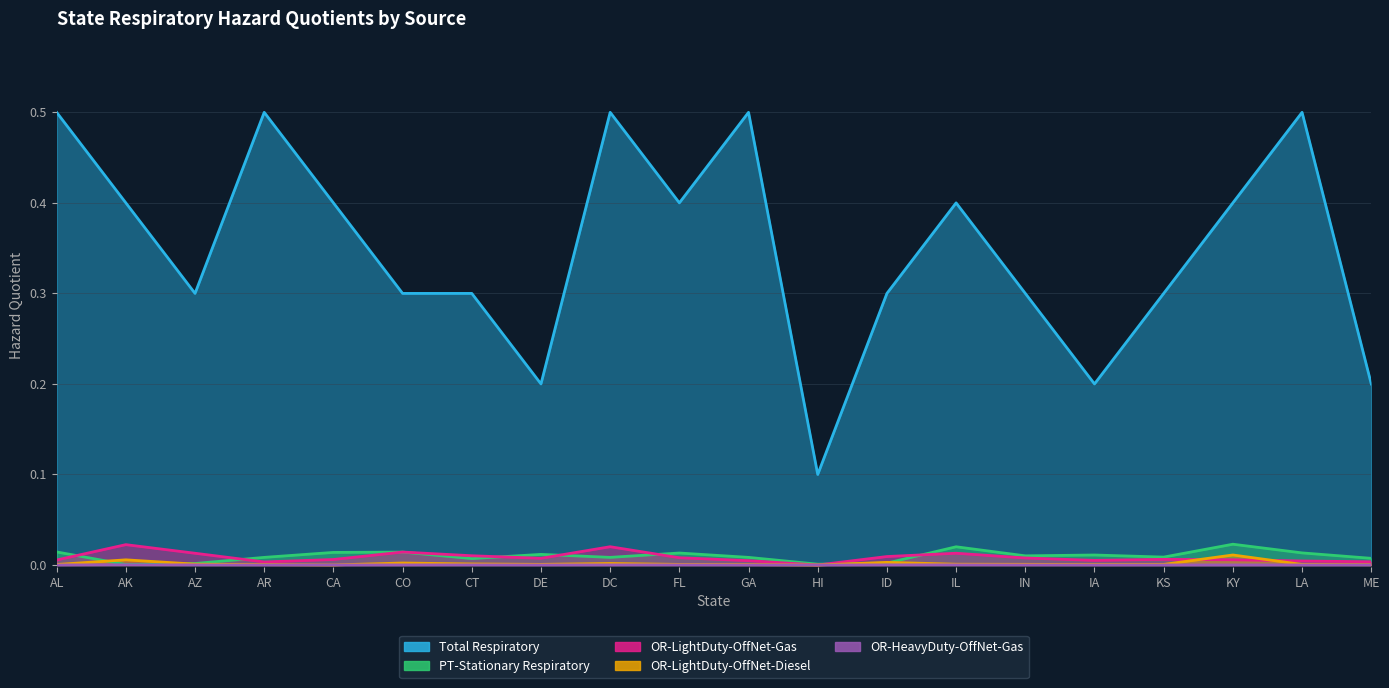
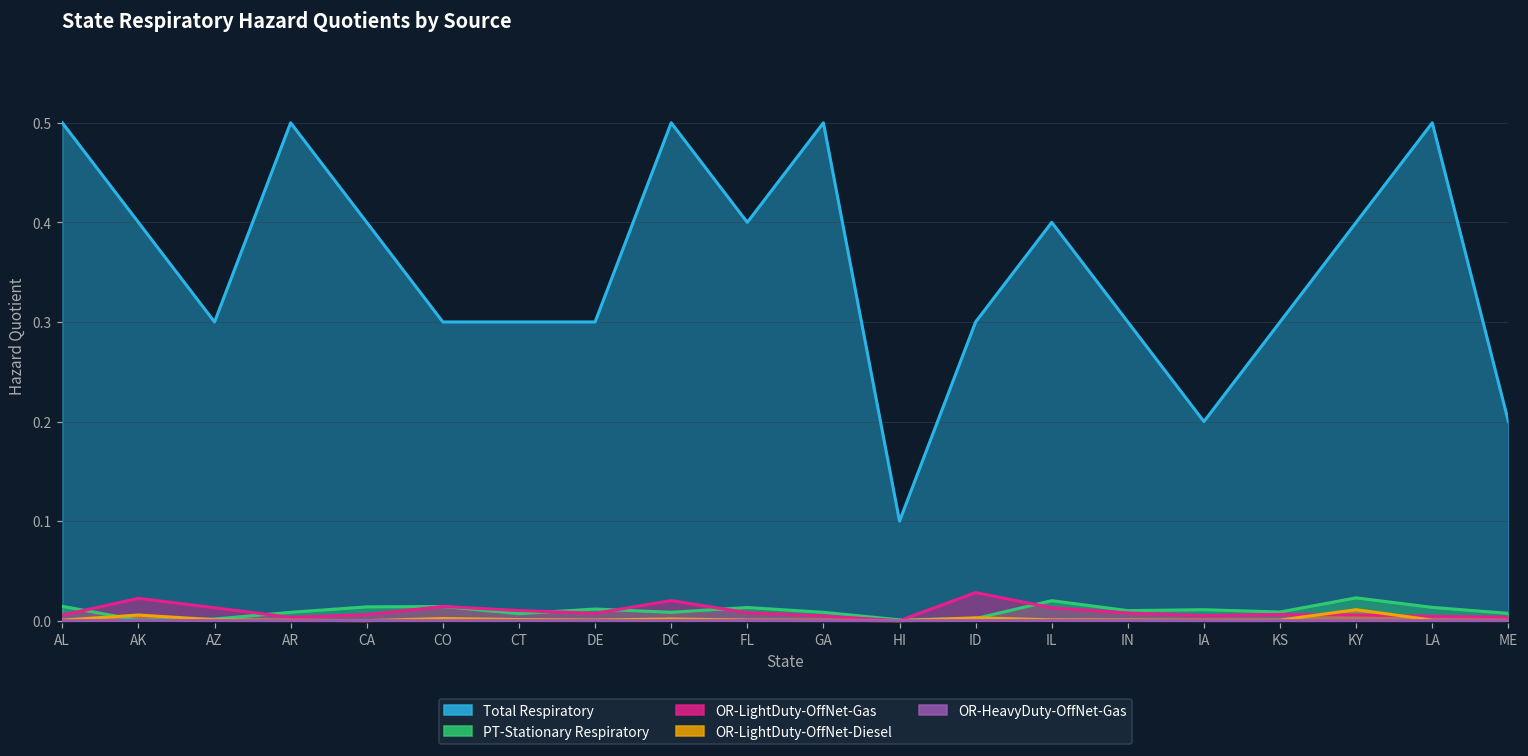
Total Respiratory, DE: 0.2 -> 0.3
OR-LightDuty-OffNet-Gas, ID: 0.01 -> 0.03
